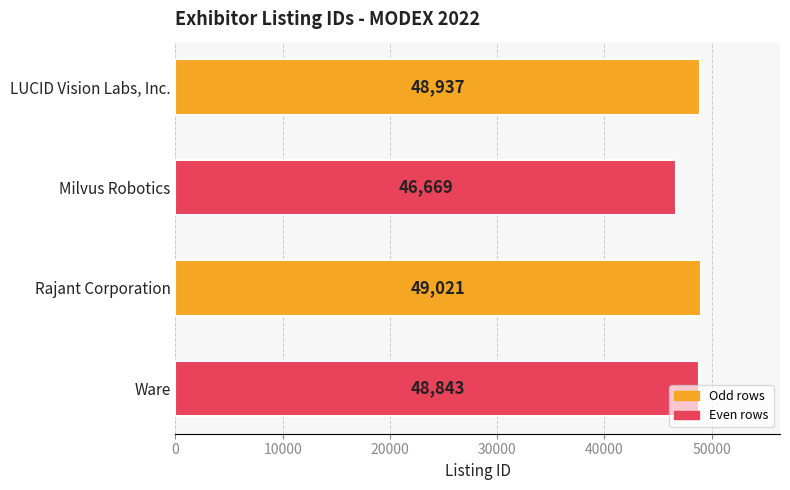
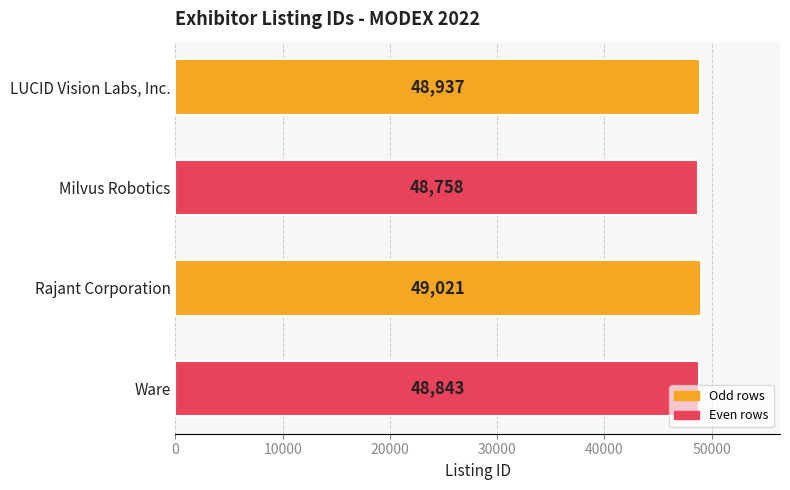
Milvus Robotics: 46,669 -> 48,758
